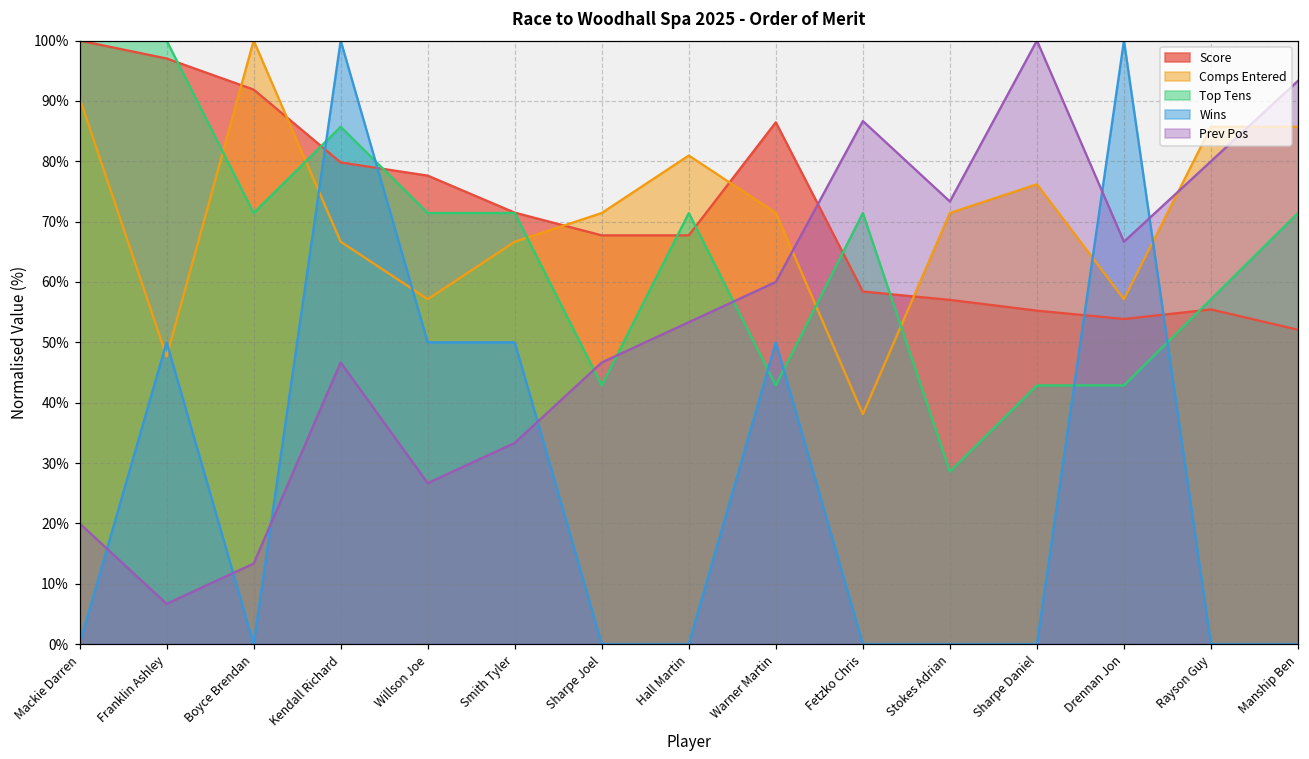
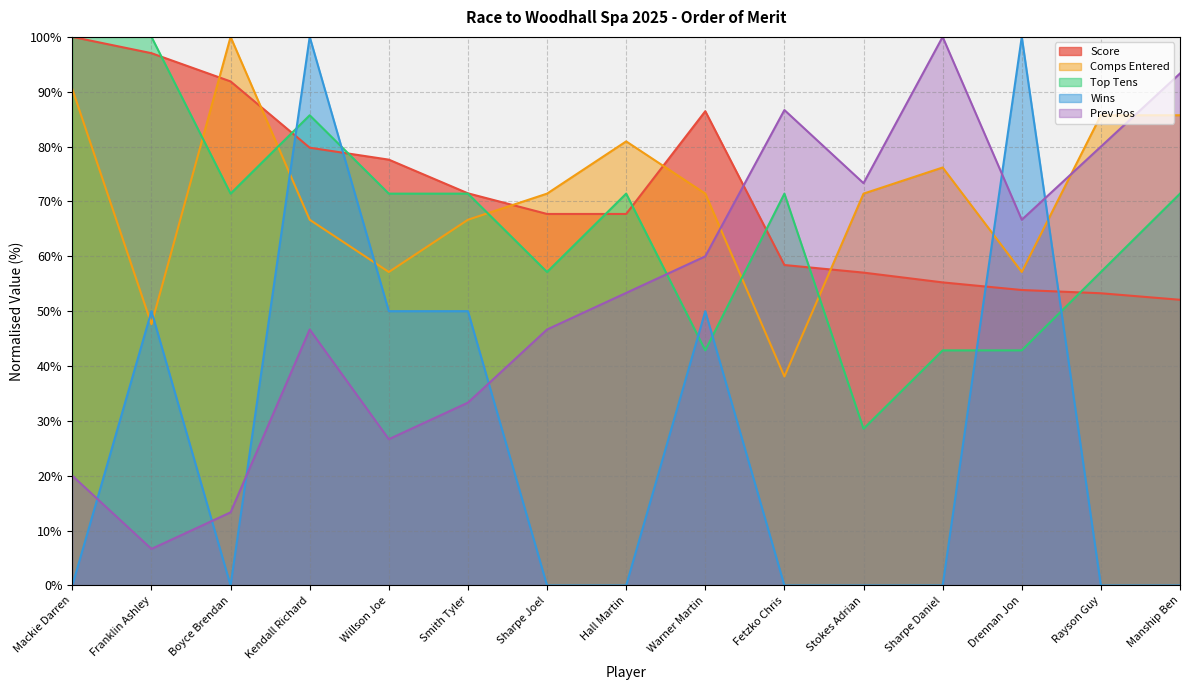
Top Tens, Sharpe Joel: 43% -> 57%
Score, Rayson Guy: 55% -> 53%
